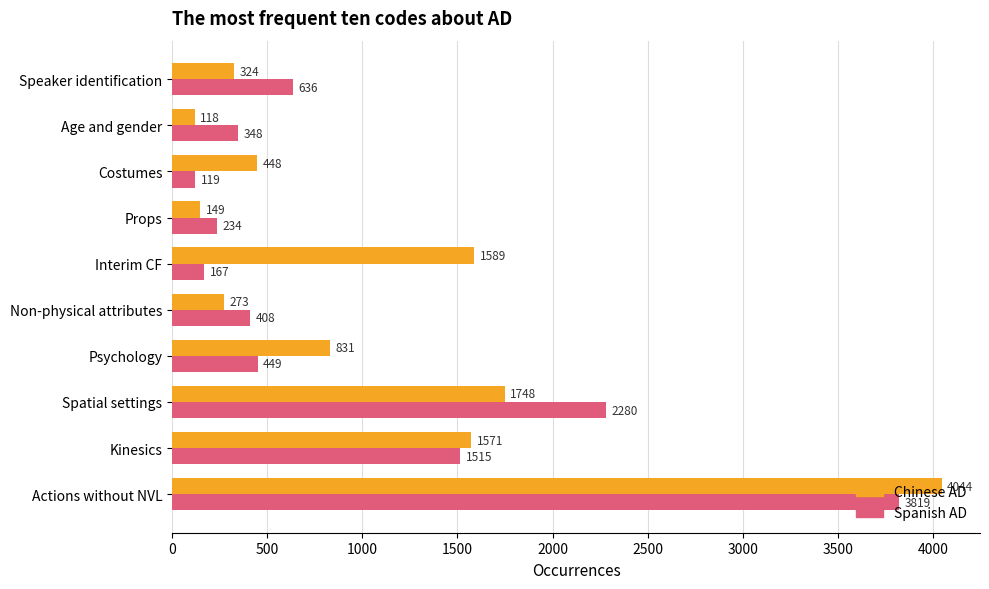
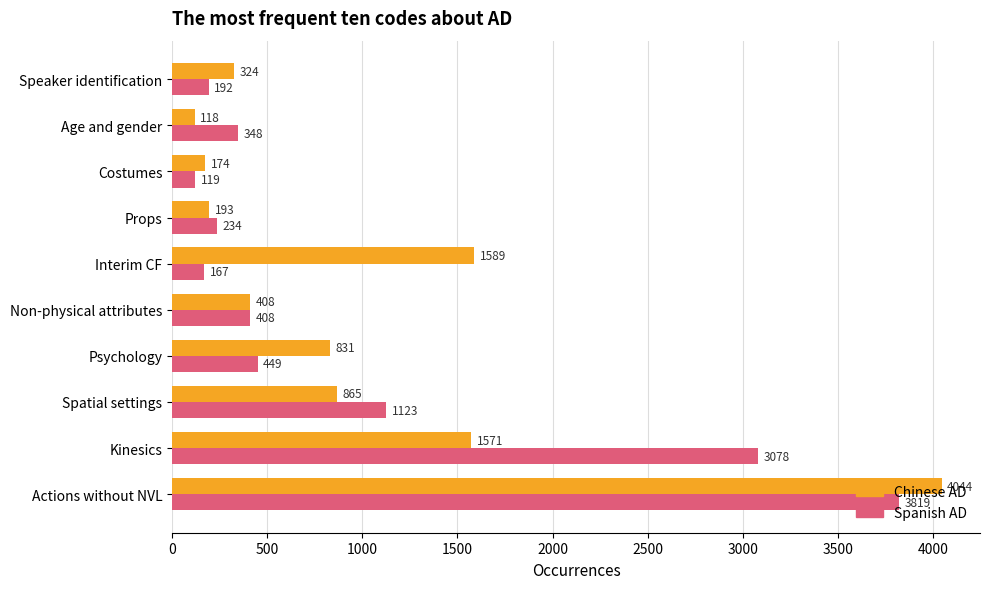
Spanish AD, Speaker identification: 636 -> 192
Chinese AD, Costumes: 448 -> 174
Chinese AD, Props: 149 -> 193
Chinese AD, Non-physical attributes: 273 -> 408
Chinese AD, Spatial settings: 1748 -> 865
Spanish AD, Spatial settings: 2280 -> 1123
Spanish AD, Kinesics: 1515 -> 3078
